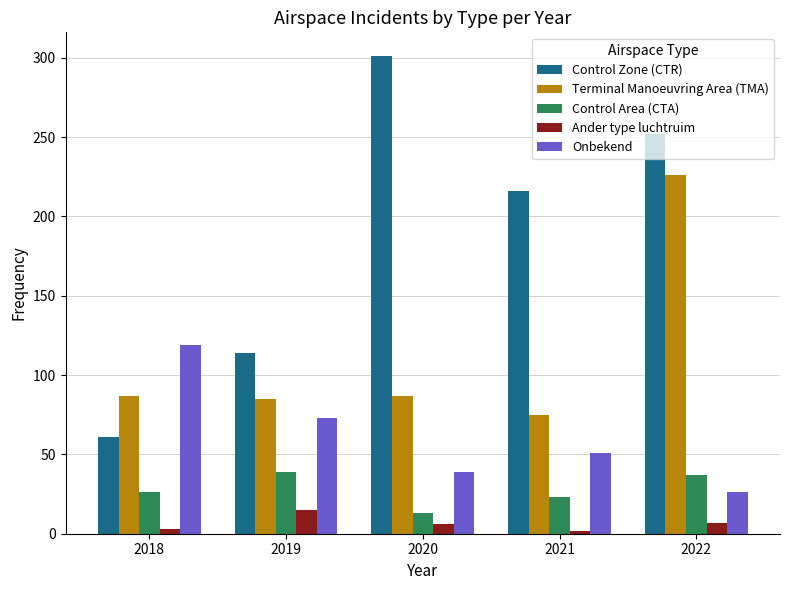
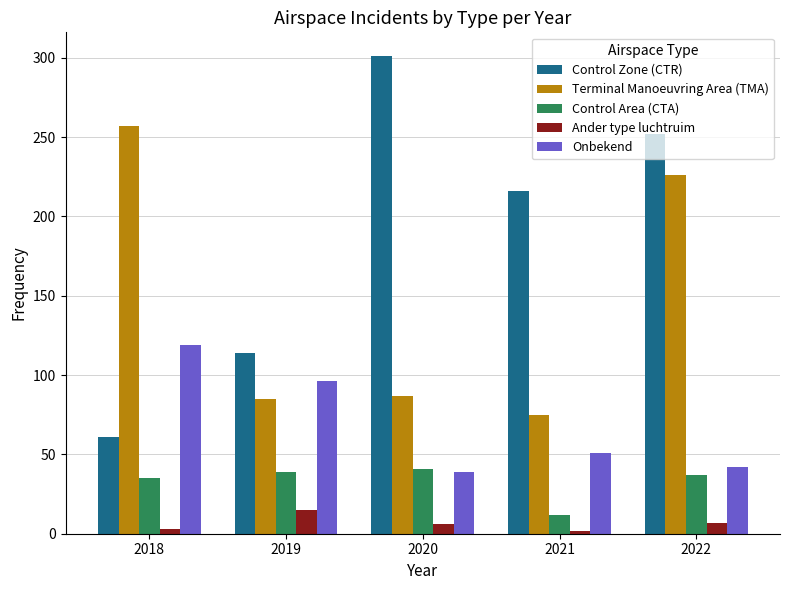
Terminal Manoeuvring Area (TMA), 2018: 87 -> 257
Control Area (CTA), 2018: 26 -> 35
Onbekend, 2019: 73 -> 96
Control Area (CTA), 2020: 13 -> 41
Control Area (CTA), 2021: 23 -> 12
Onbekend, 2022: 26 -> 42
